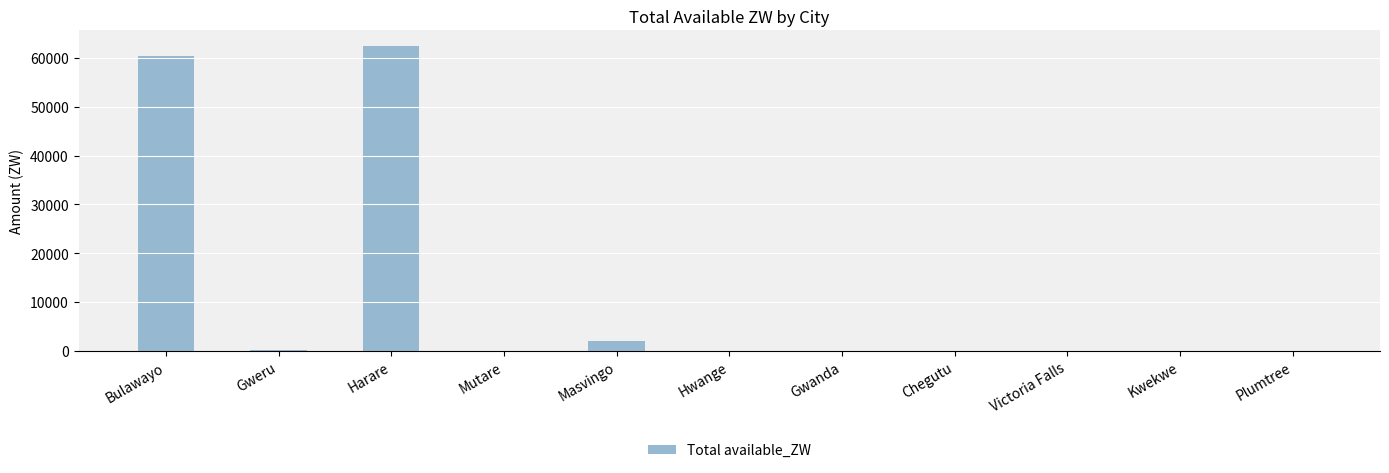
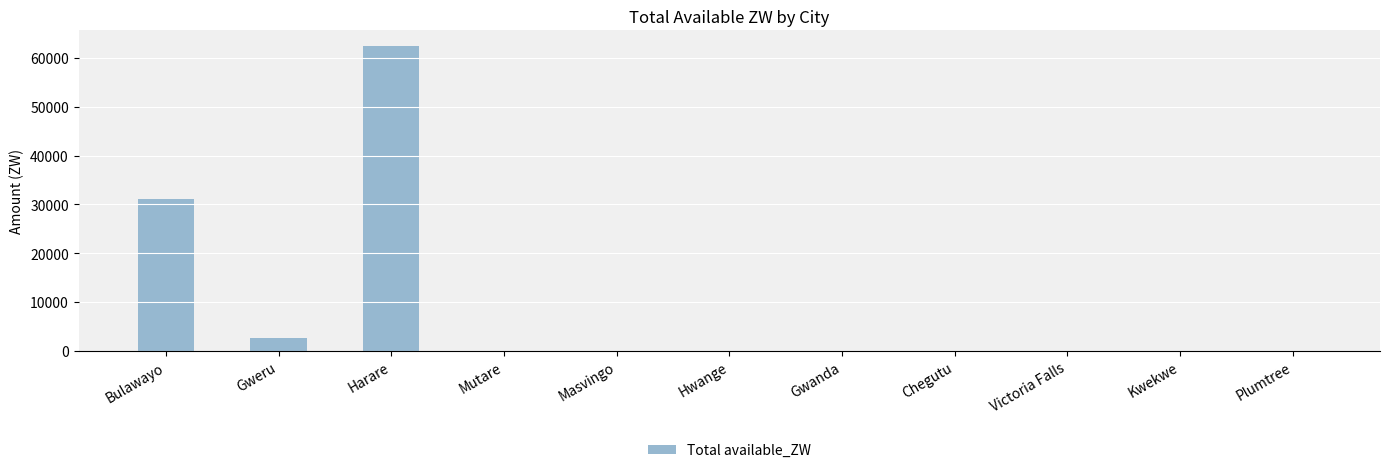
Bulawayo: 60000 -> 31000
Gweru: 0 -> 3000
Masvingo: 2000 -> 0
